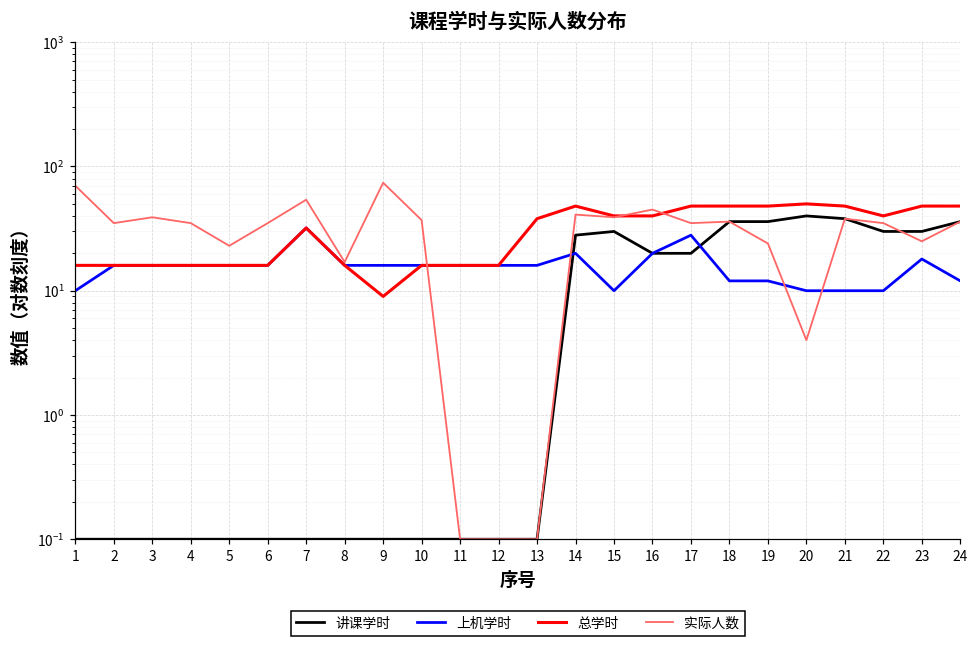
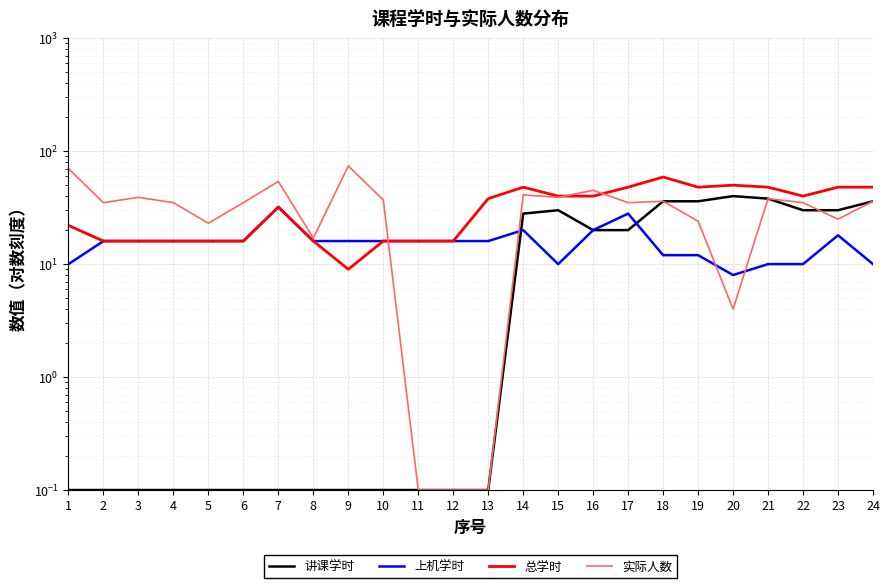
总学时, 1: 16 -> 22
总学时, 18: 48 -> 60
上机学时, 20: 10 -> 8
上机学时, 24: 12 -> 10
